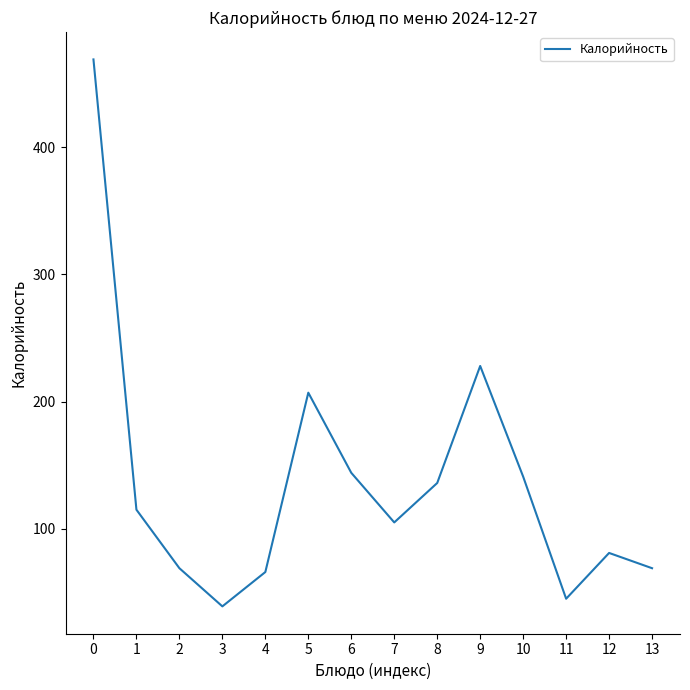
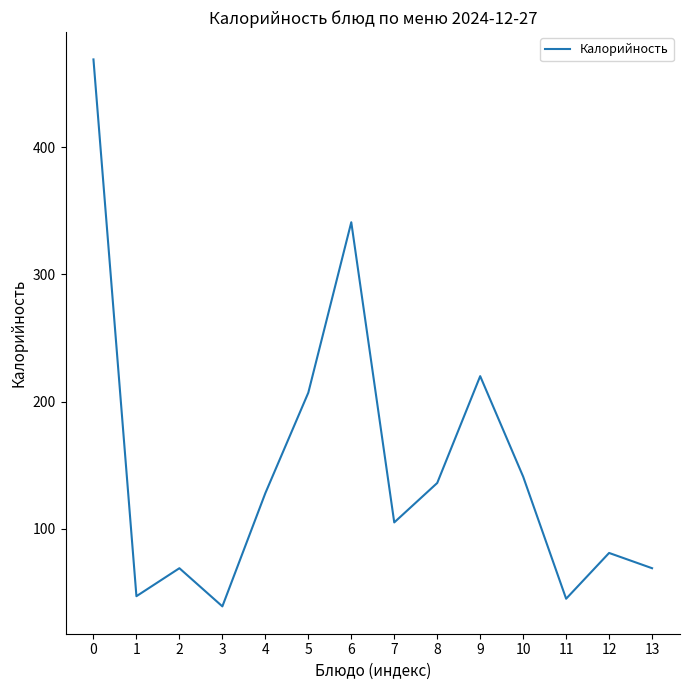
1: 115 -> 47
4: 66 -> 128
6: 144 -> 341
9: 228 -> 220
